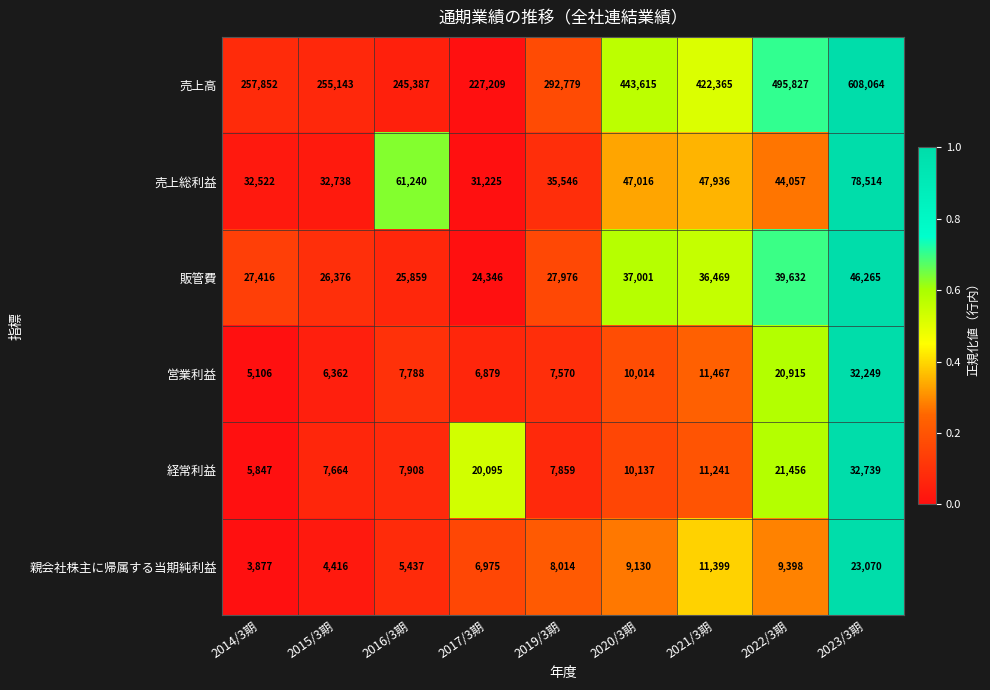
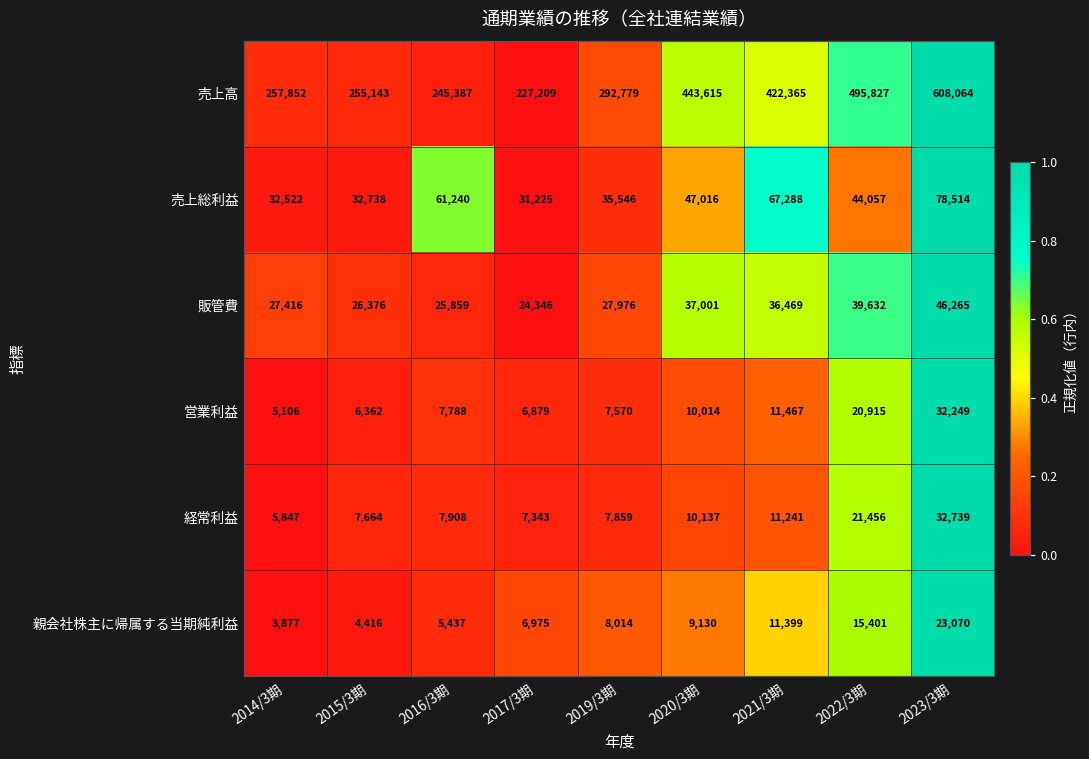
売上総利益, 2021/3期: 47,936 -> 67,288
経常利益, 2017/3期: 20,095 -> 7,343
親会社株主に帰属する当期純利益, 2022/3期: 9,398 -> 15,401
